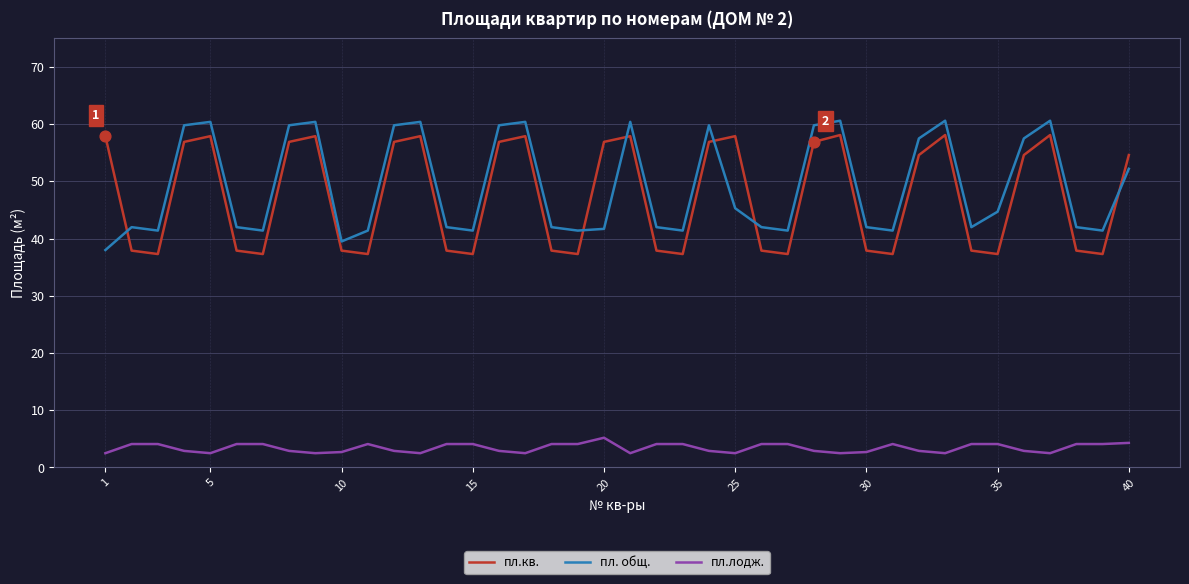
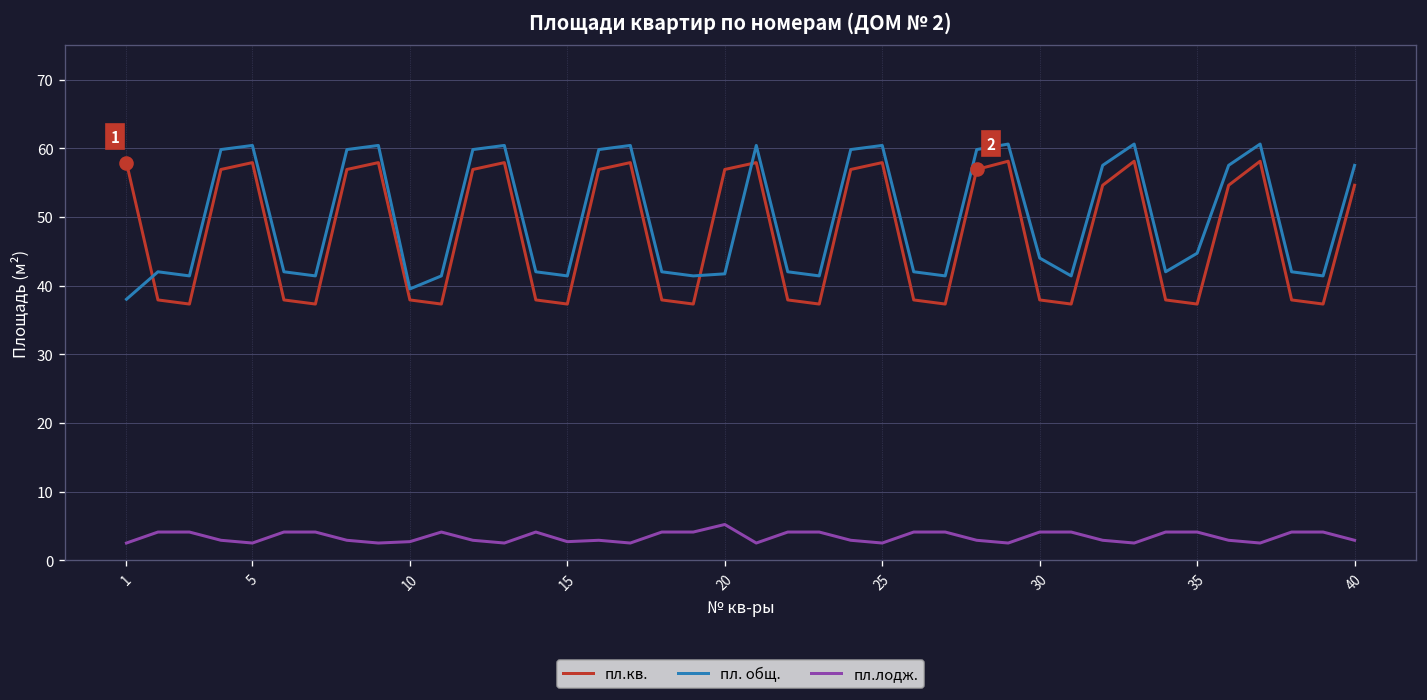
пл.лодж., 15: 4 -> 3
пл. общ., 25: 45 -> 60
пл. общ., 30: 42 -> 44
пл.лодж., 30: 3 -> 4
пл. общ., 40: 52 -> 58
пл.лодж., 40: 4 -> 3
